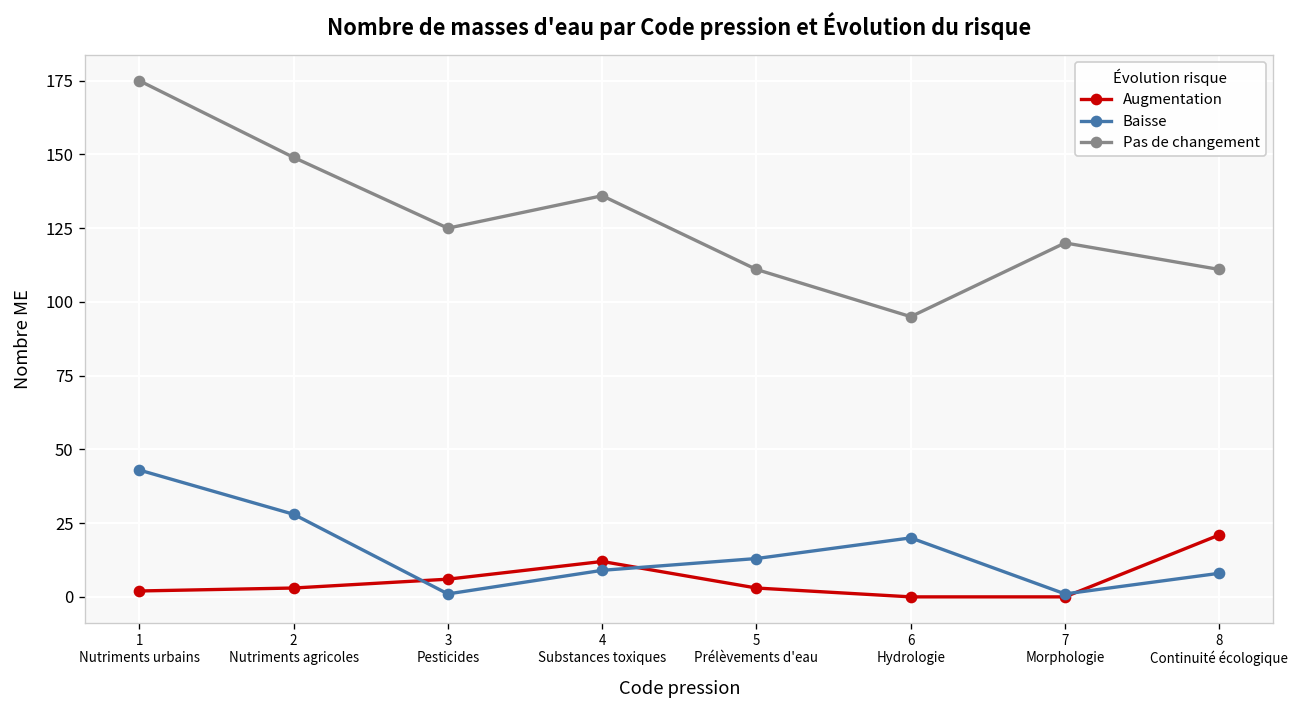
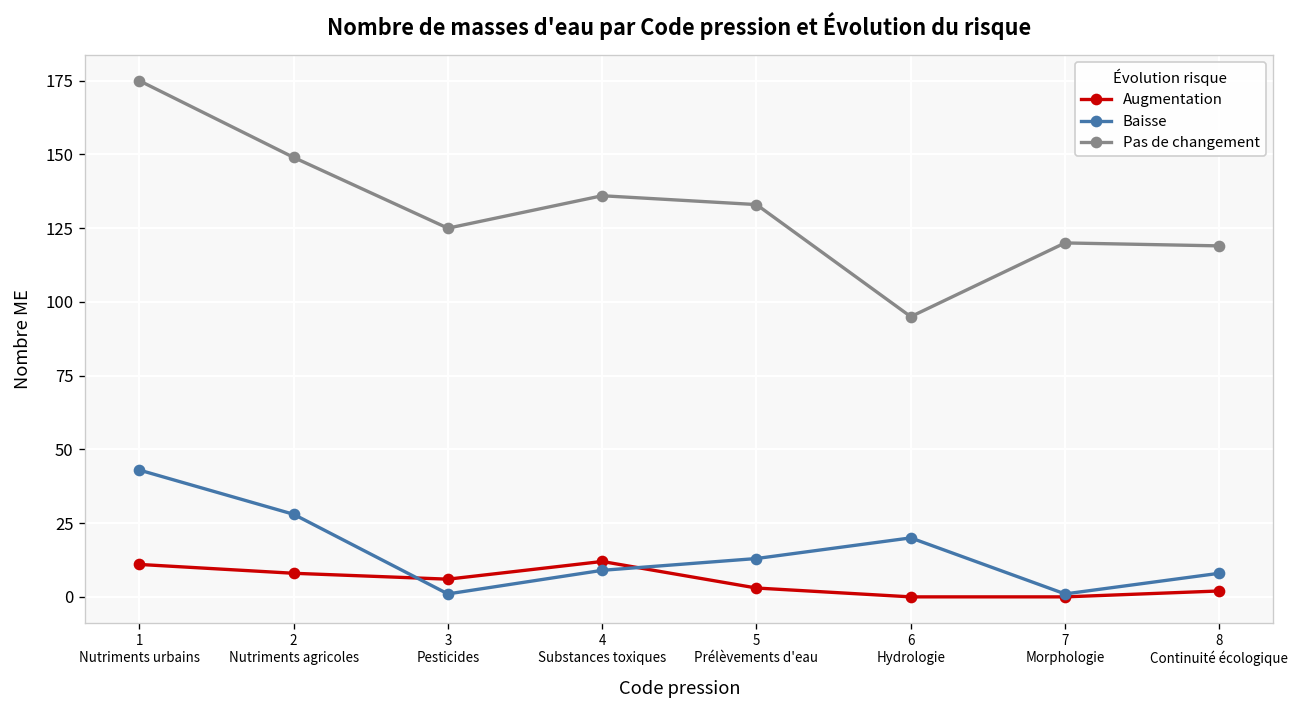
Augmentation, 1 Nutriments urbains: 2 -> 11
Augmentation, 2 Nutriments agricoles: 3 -> 8
Pas de changement, 5 Prélèvements d'eau: 111 -> 133
Augmentation, 8 Continuité écologique: 21 -> 2
Pas de changement, 8 Continuité écologique: 111 -> 119
